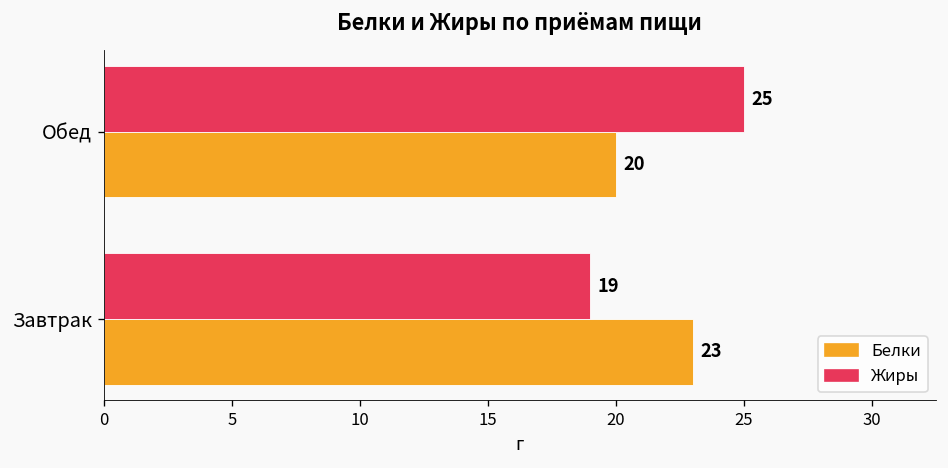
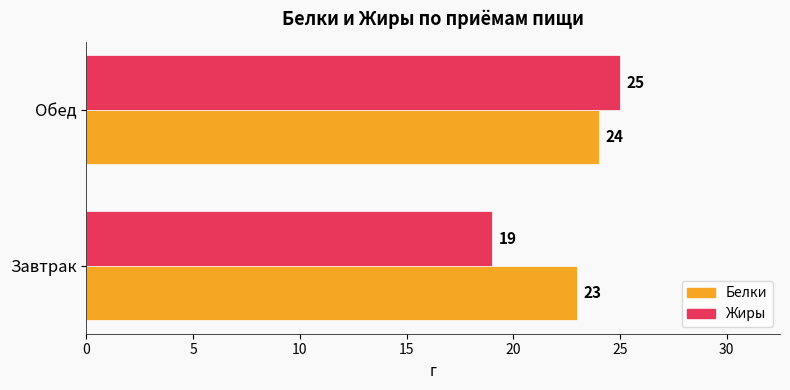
Белки, Обед: 20 -> 24
